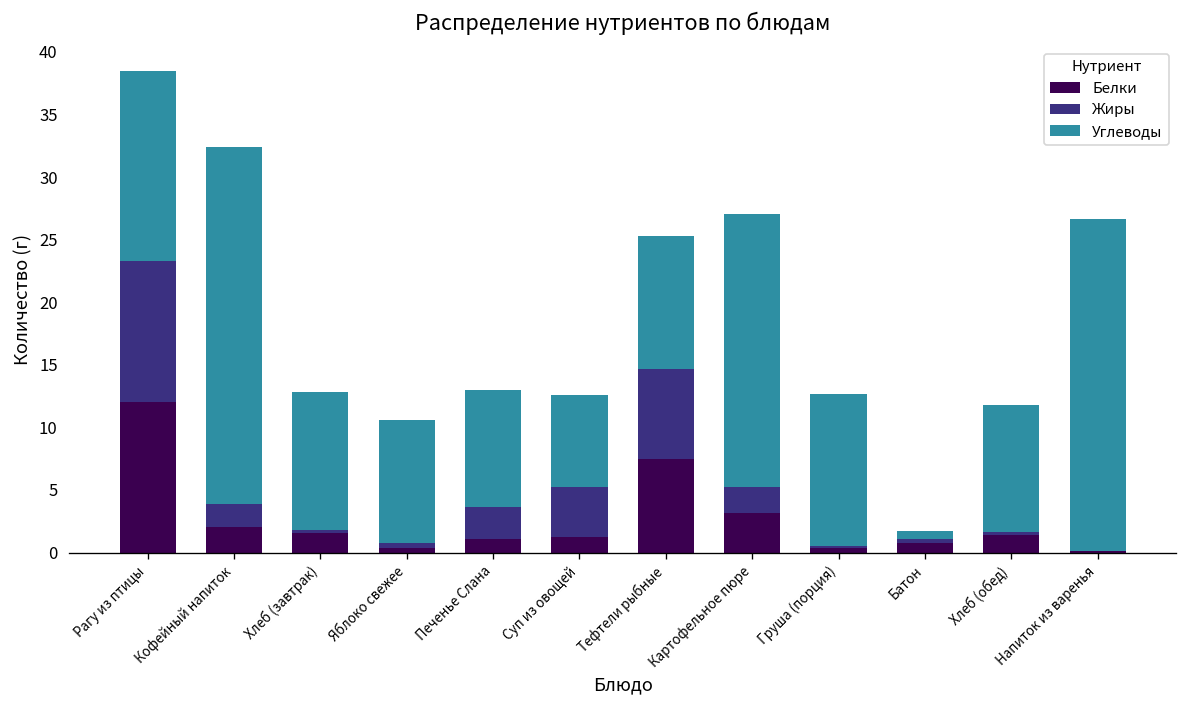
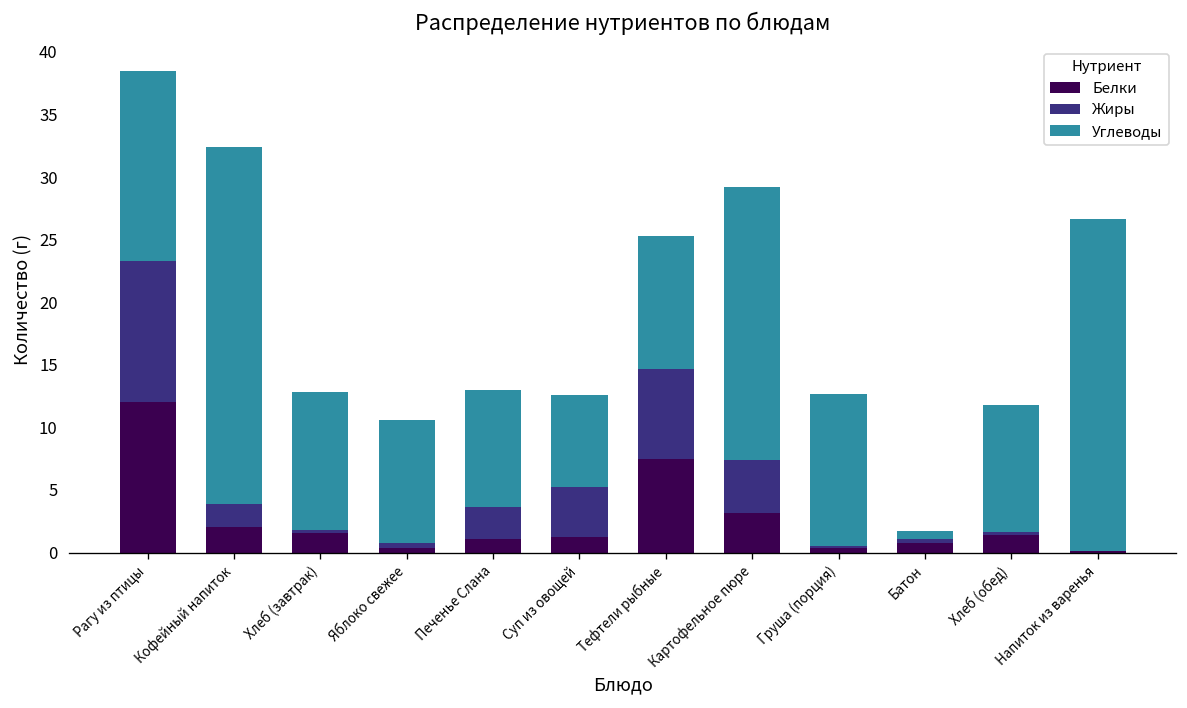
Жиры, Картофельное пюре: 2.1 -> 4.2
